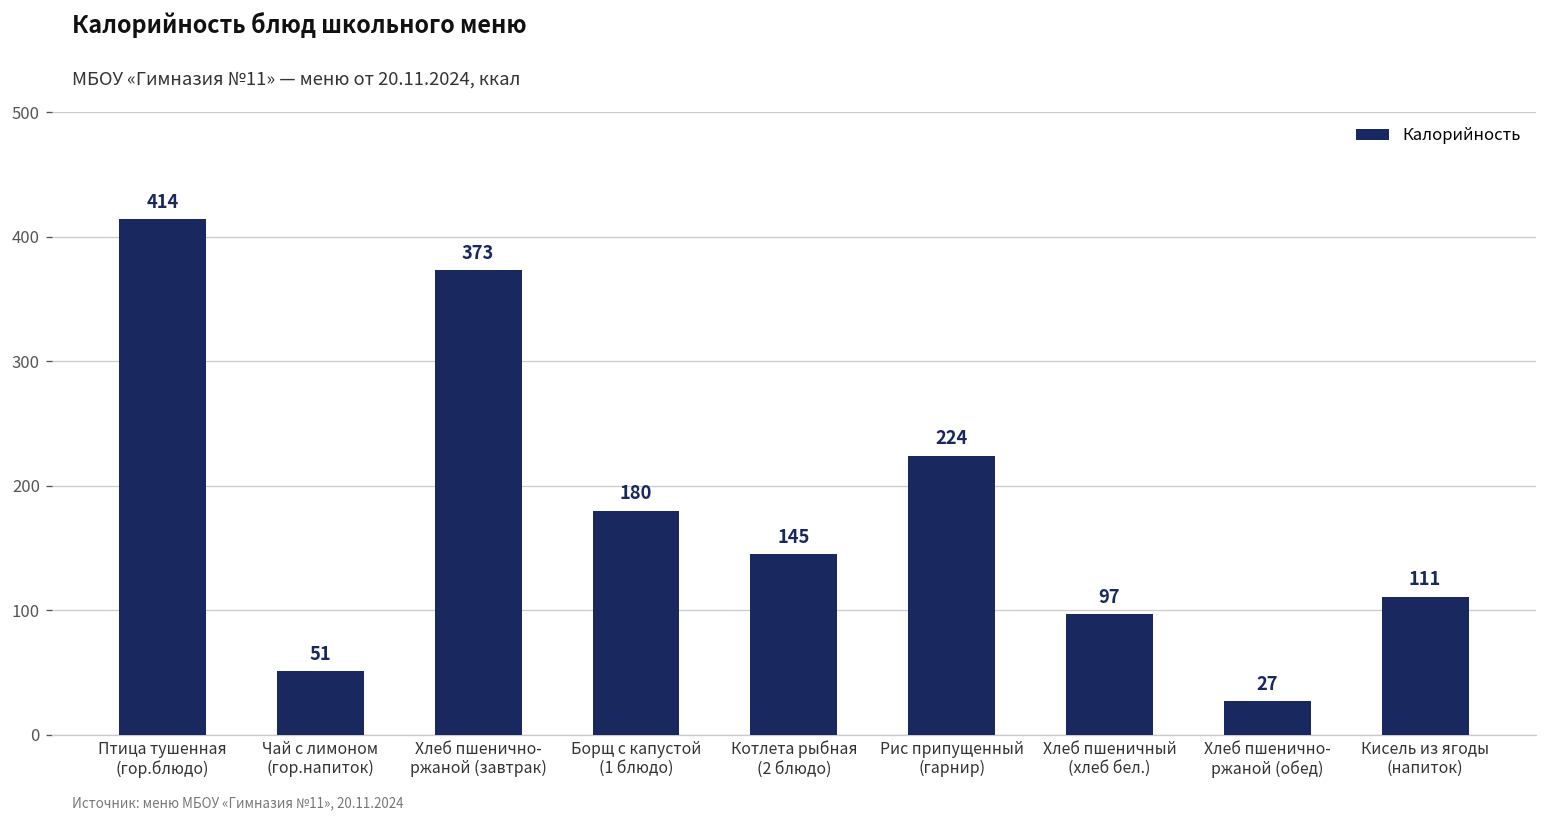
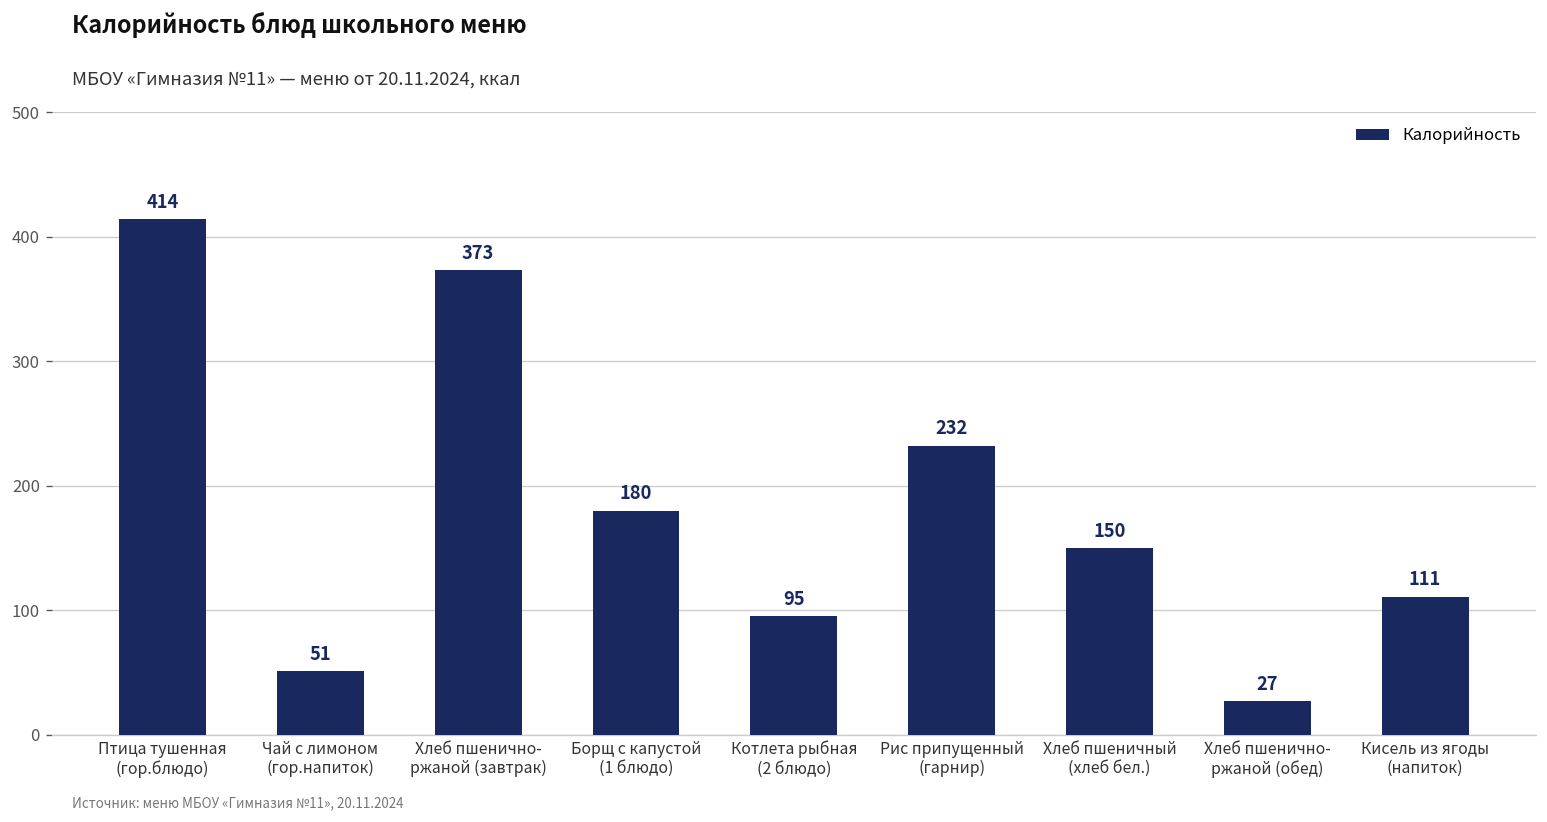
Котлета рыбная (2 блюдо): 145 -> 95
Рис припущенный (гарнир): 224 -> 232
Хлеб пшеничный (хлеб бел.): 97 -> 150
